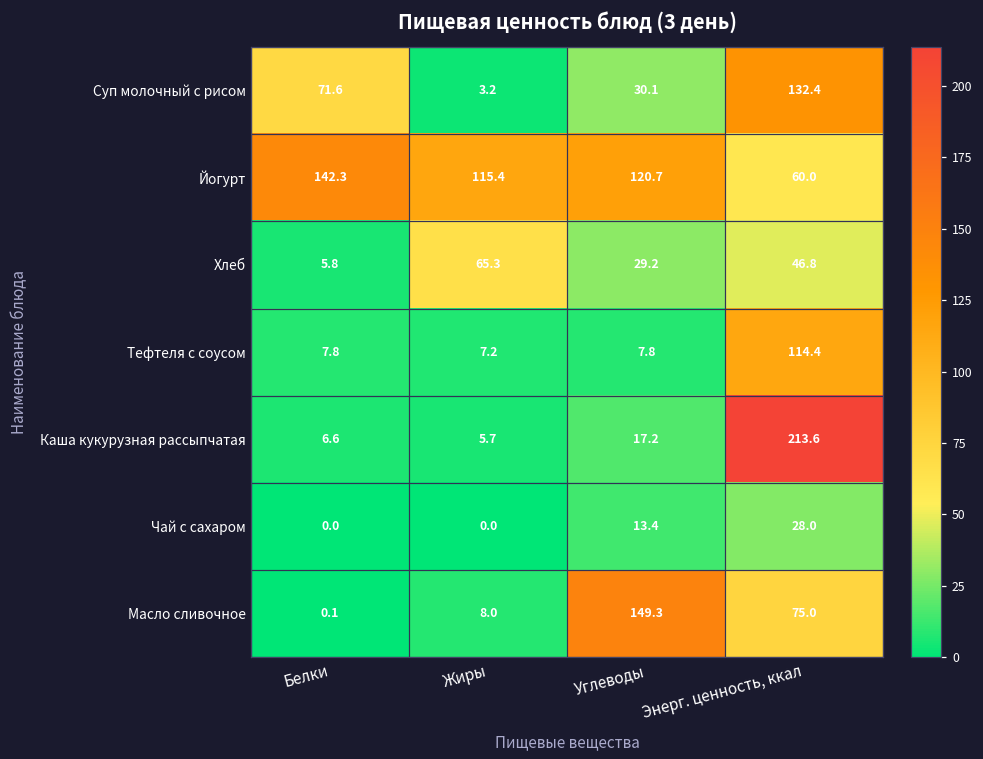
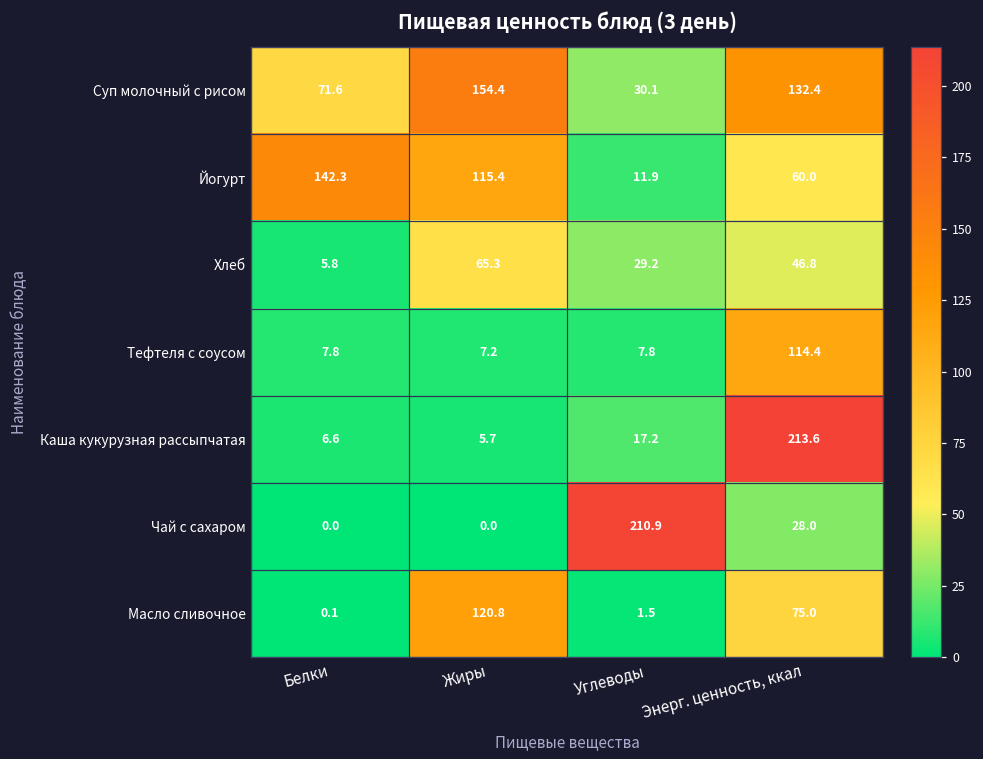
Суп молочный с рисом, Жиры: 3.2 -> 154.4
Йогурт, Углеводы: 120.7 -> 11.9
Чай с сахаром, Углеводы: 13.4 -> 210.9
Масло сливочное, Жиры: 8.0 -> 120.8
Масло сливочное, Углеводы: 149.3 -> 1.5
